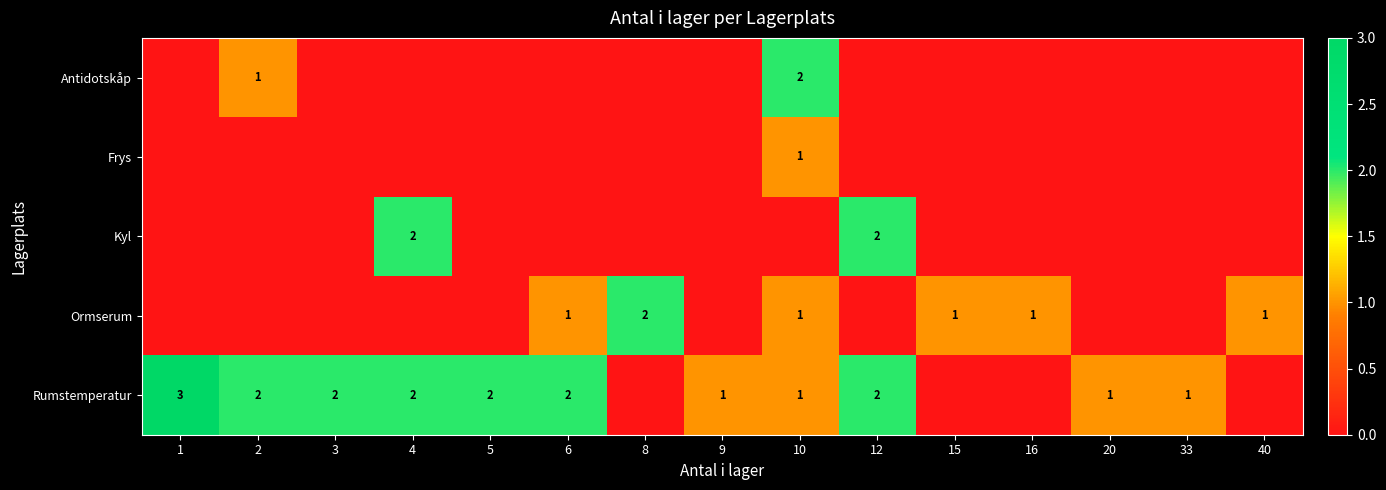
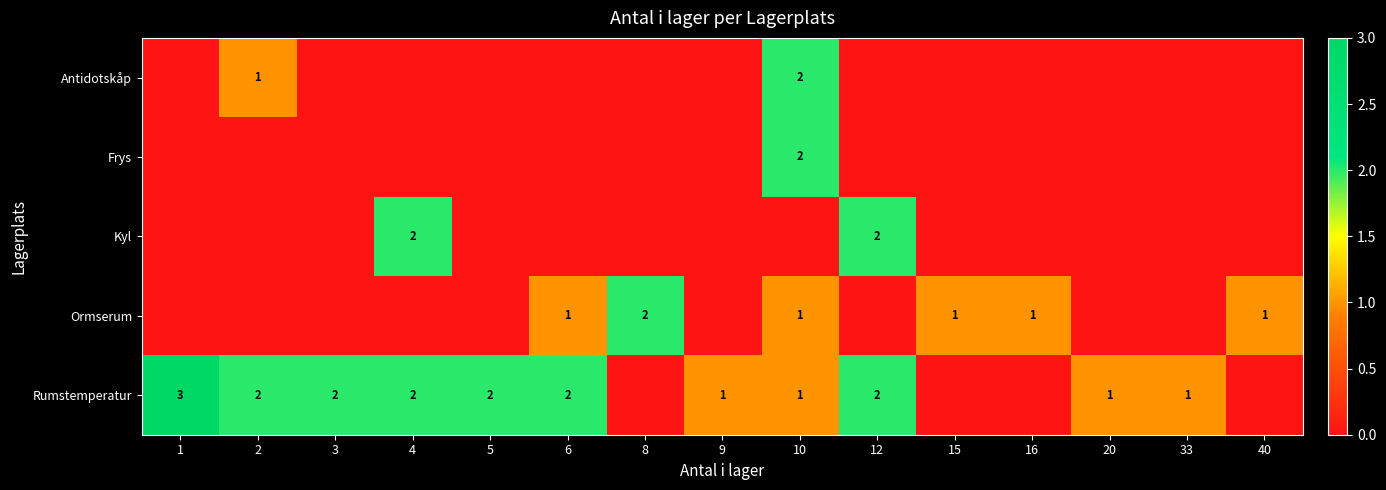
Frys, 10: 1 -> 2
